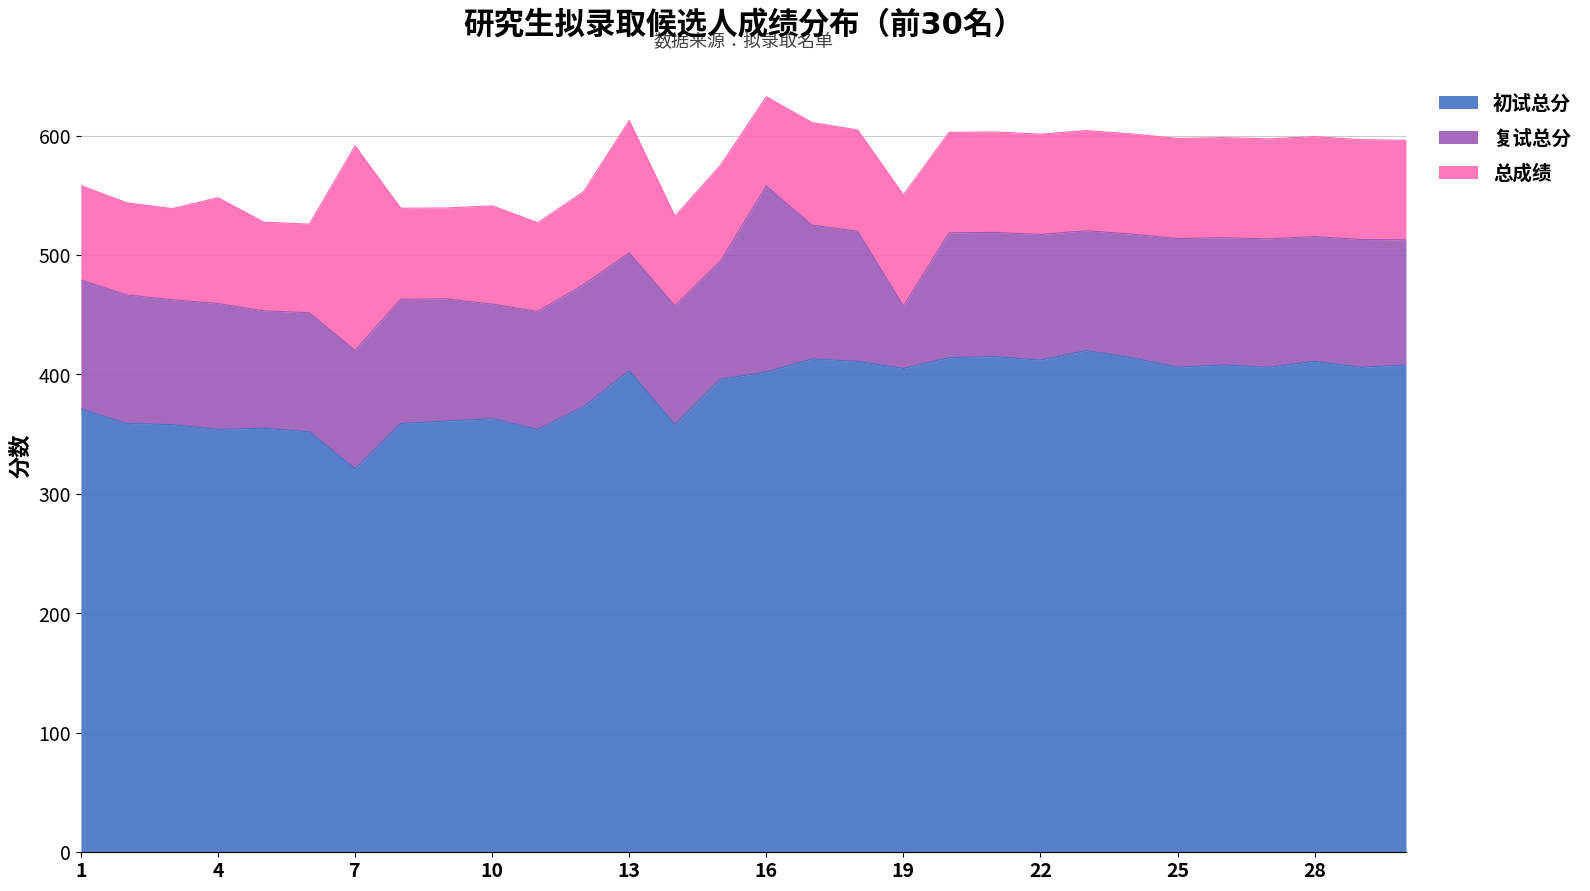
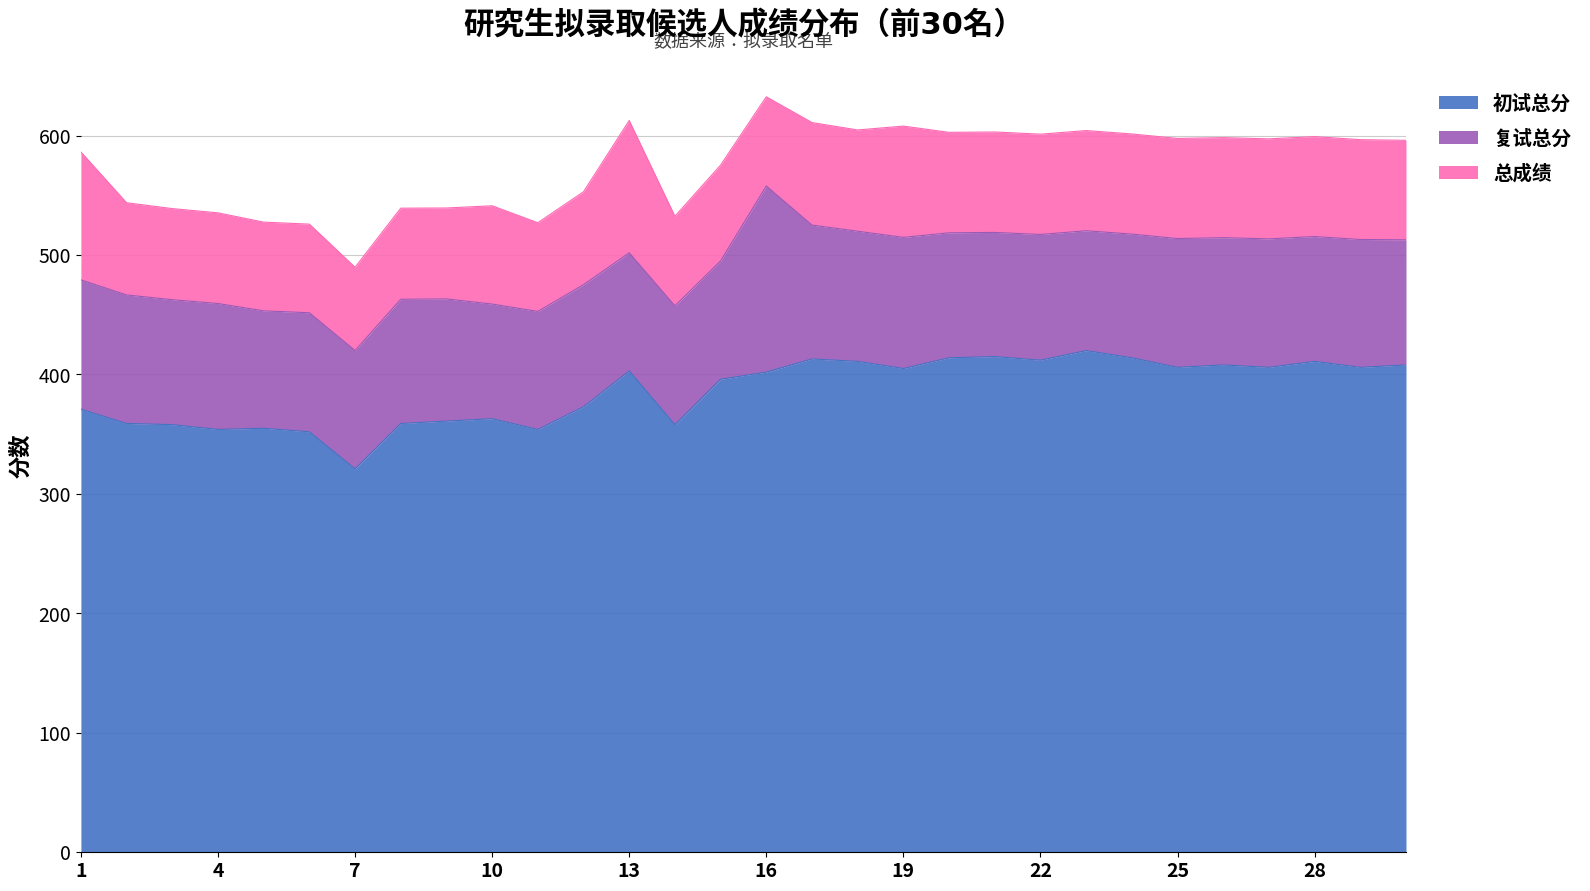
总成绩, 1: 79 -> 107
总成绩, 4: 89 -> 76
总成绩, 7: 171 -> 70
复试总分, 19: 52 -> 110
